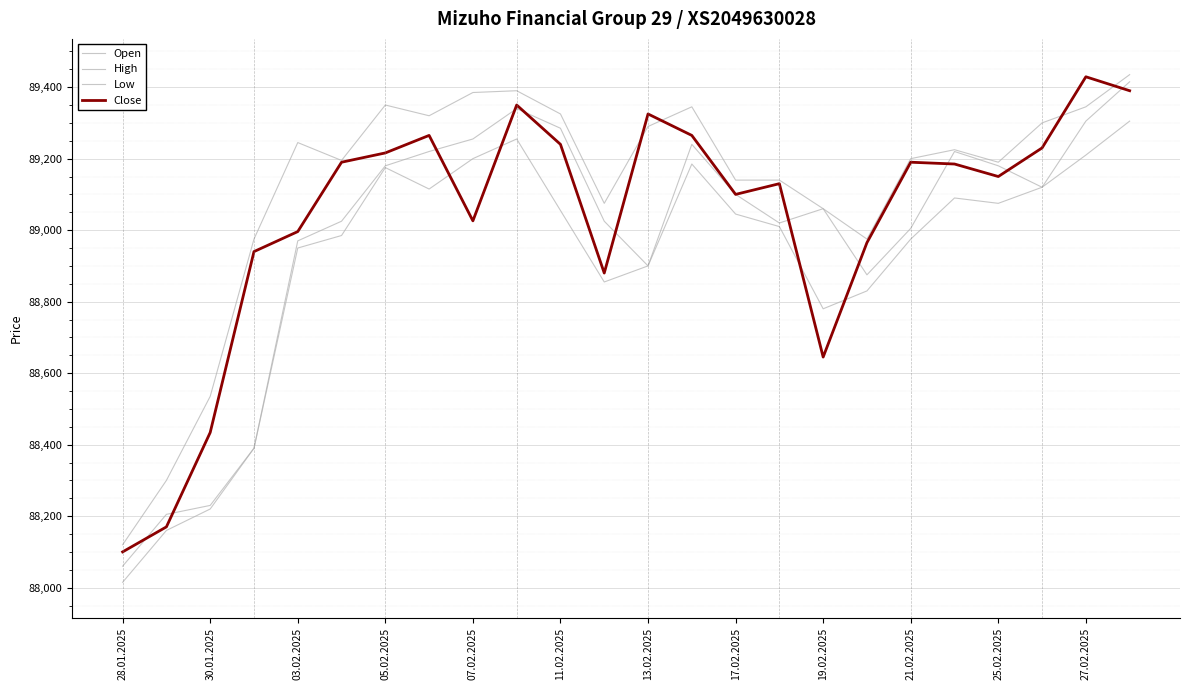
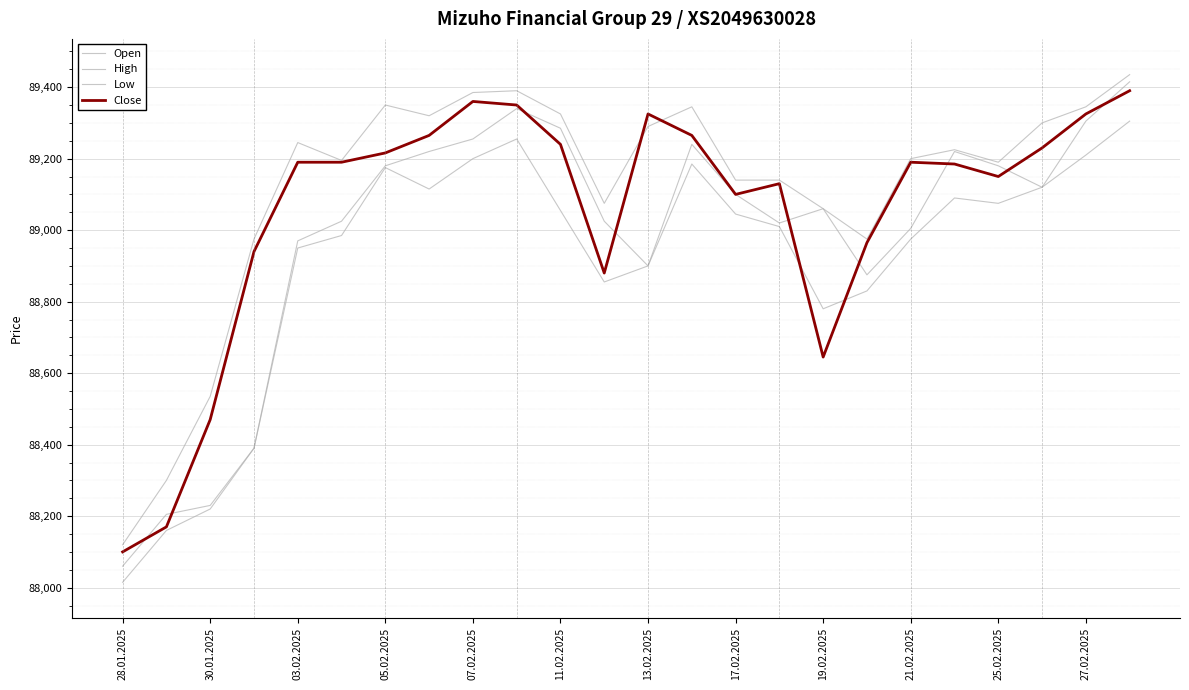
Close, 30.01.2025: 88,430 -> 88,470
Close, 03.02.2025: 89,000 -> 89,190
Close, 07.02.2025: 89,030 -> 89,360
Close, 27.02.2025: 89,430 -> 89,330
